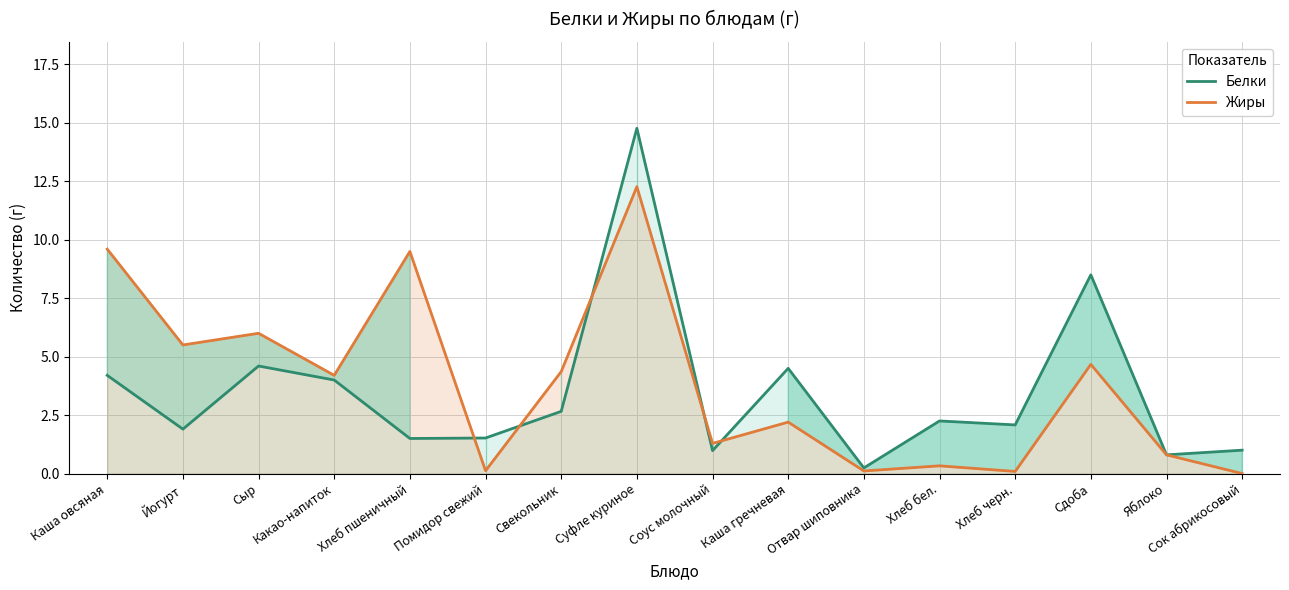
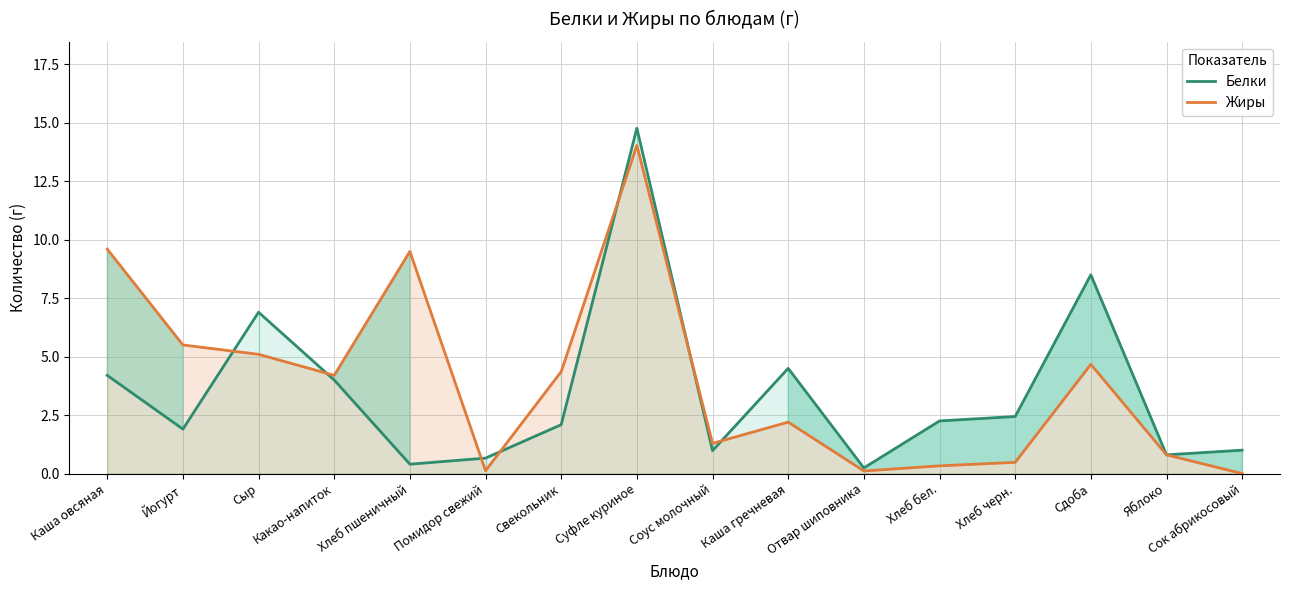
Белки, Сыр: 4.6 -> 6.9
Жиры, Сыр: 6.0 -> 5.1
Белки, Хлеб пшеничный: 1.5 -> 0.4
Белки, Помидор свежий: 1.5 -> 0.7
Белки, Свекольник: 2.7 -> 2.1
Жиры, Суфле куриное: 12.3 -> 14.0
Белки, Хлеб черн.: 2.1 -> 2.4
Жиры, Хлеб черн.: 0.1 -> 0.5
